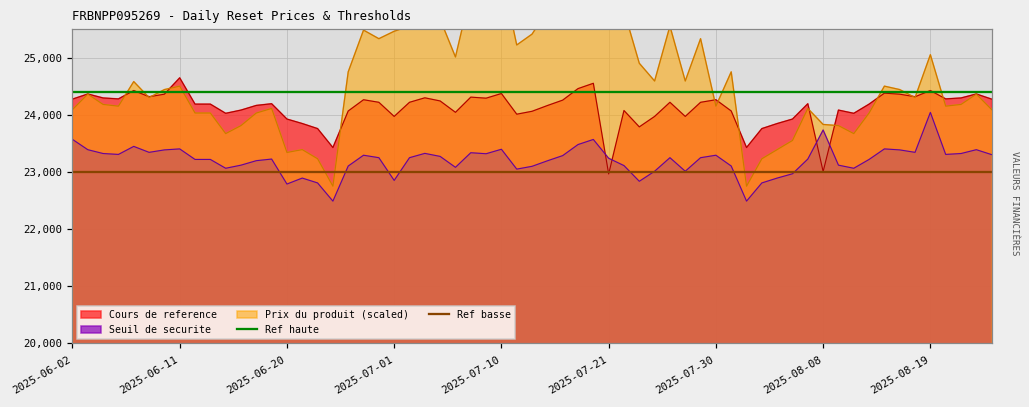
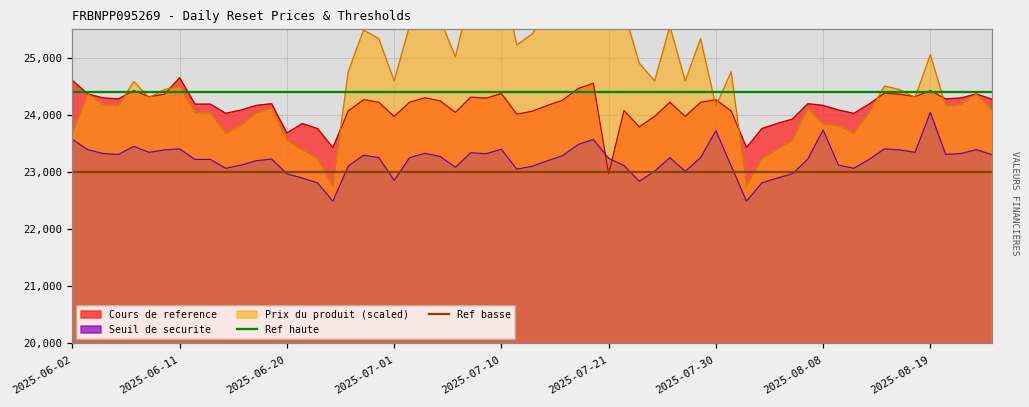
Cours de reference, 2025-06-02: 24,300 -> 24,600
Prix du produit (scaled), 2025-06-02: 24,100 -> 23,700
Cours de reference, 2025-06-20: 23,900 -> 23,700
Seuil de securite, 2025-06-20: 22,800 -> 23,000
Prix du produit (scaled), 2025-06-20: 23,300 -> 23,600
Prix du produit (scaled), 2025-07-01: 25,500 -> 24,600
Seuil de securite, 2025-07-30: 23,300 -> 23,700
Cours de reference, 2025-08-08: 23,000 -> 24,200
